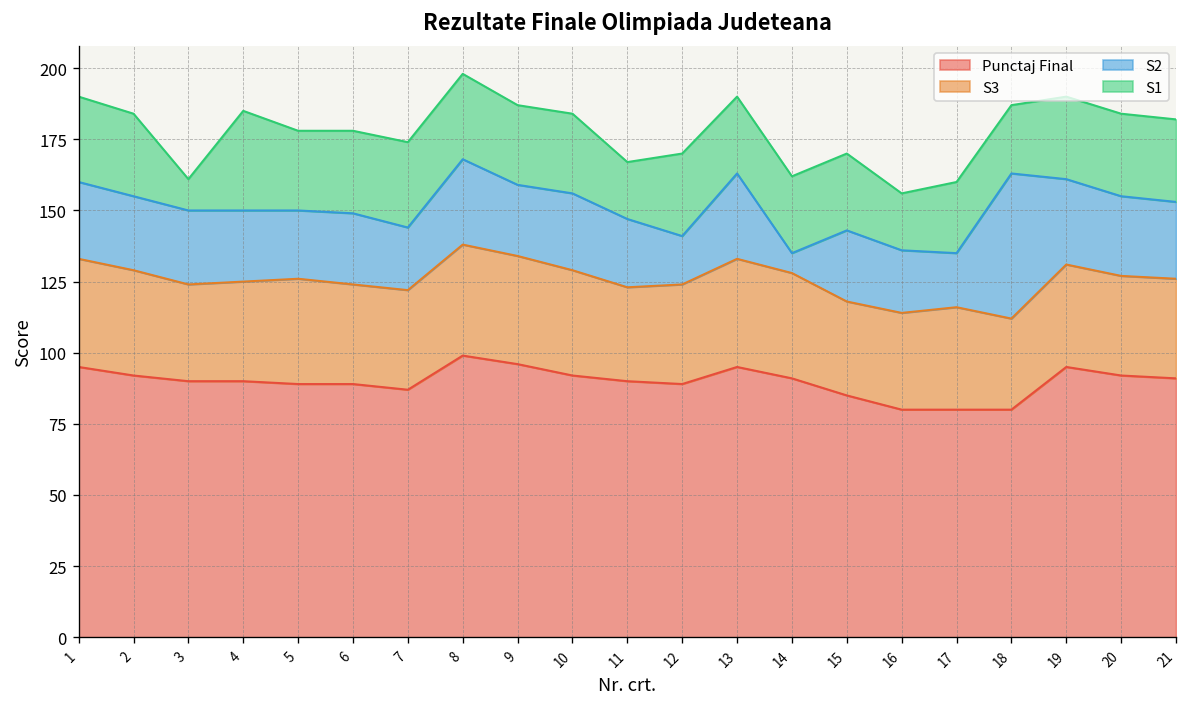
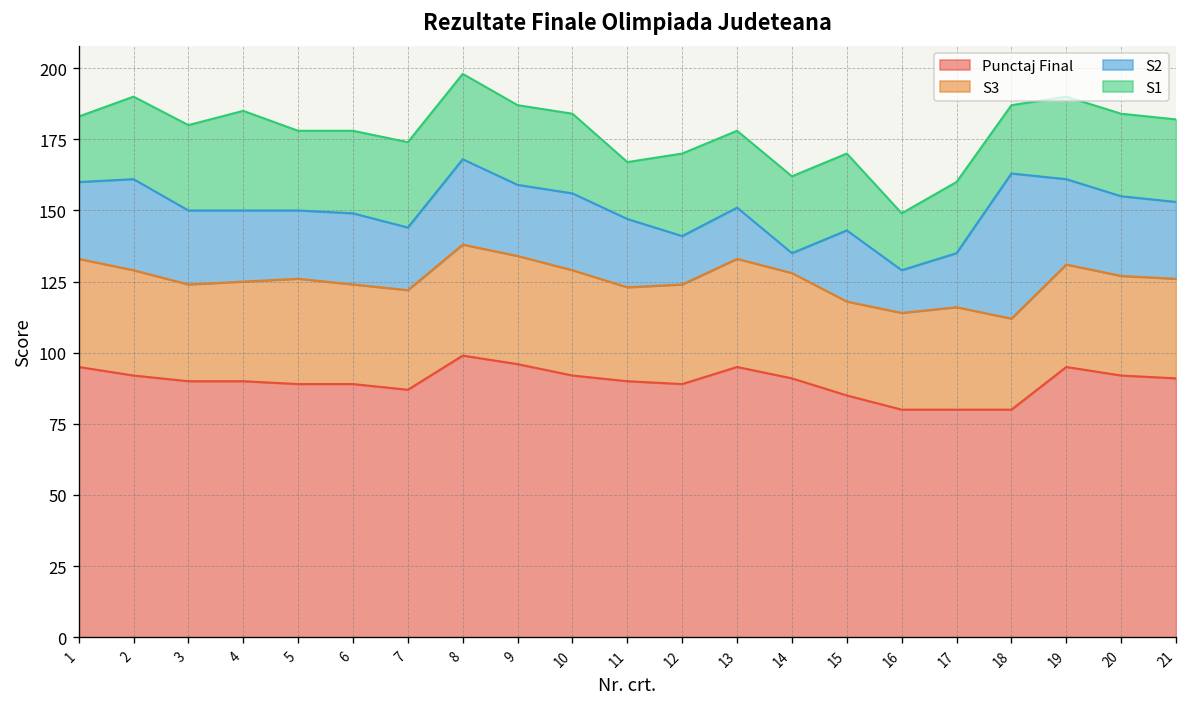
S1, 1: 30 -> 23
S2, 2: 26 -> 32
S1, 3: 11 -> 30
S2, 13: 30 -> 18
S2, 16: 22 -> 15
